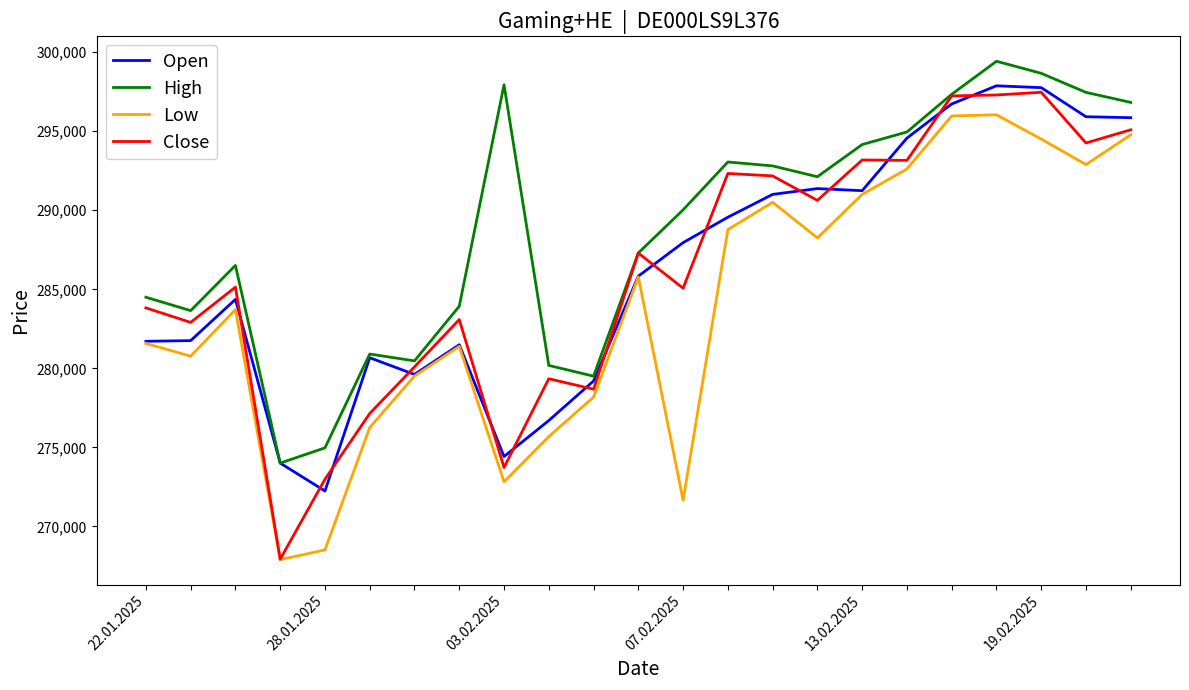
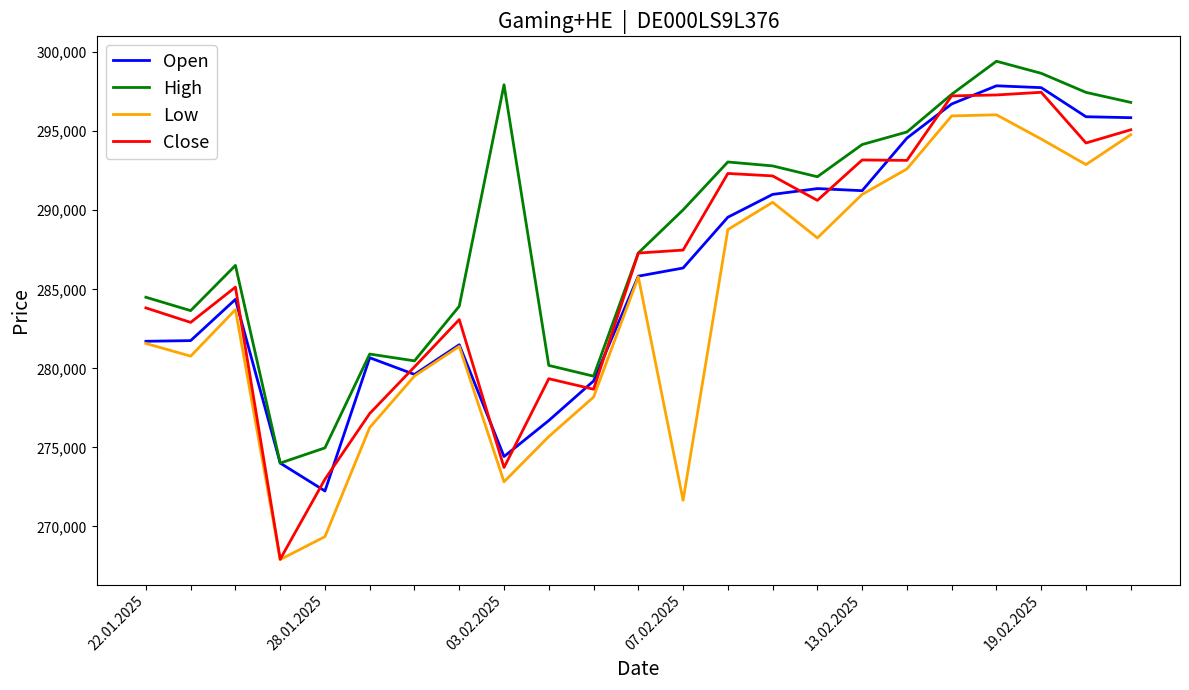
Low, 28.01.2025: 268,500 -> 269,300
Open, 07.02.2025: 288,000 -> 286,300
Close, 07.02.2025: 285,100 -> 287,500
